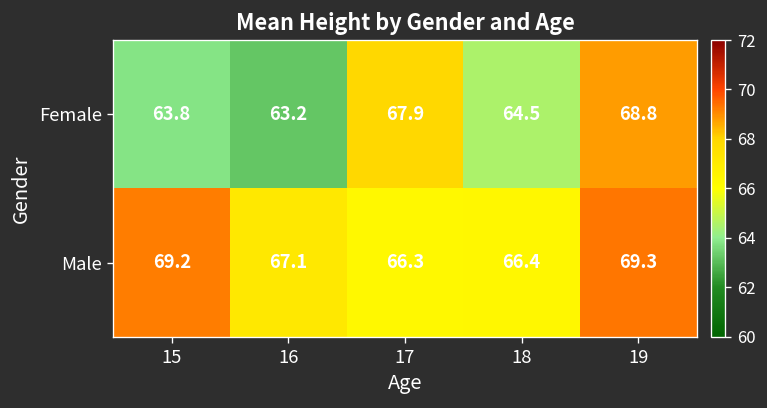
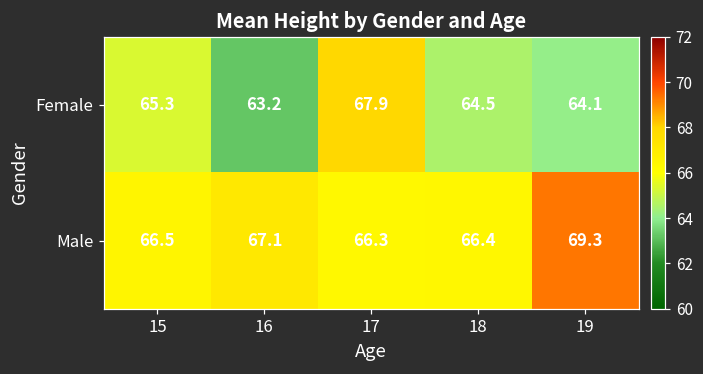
Female, 15: 63.8 -> 65.3
Female, 19: 68.8 -> 64.1
Male, 15: 69.2 -> 66.5
